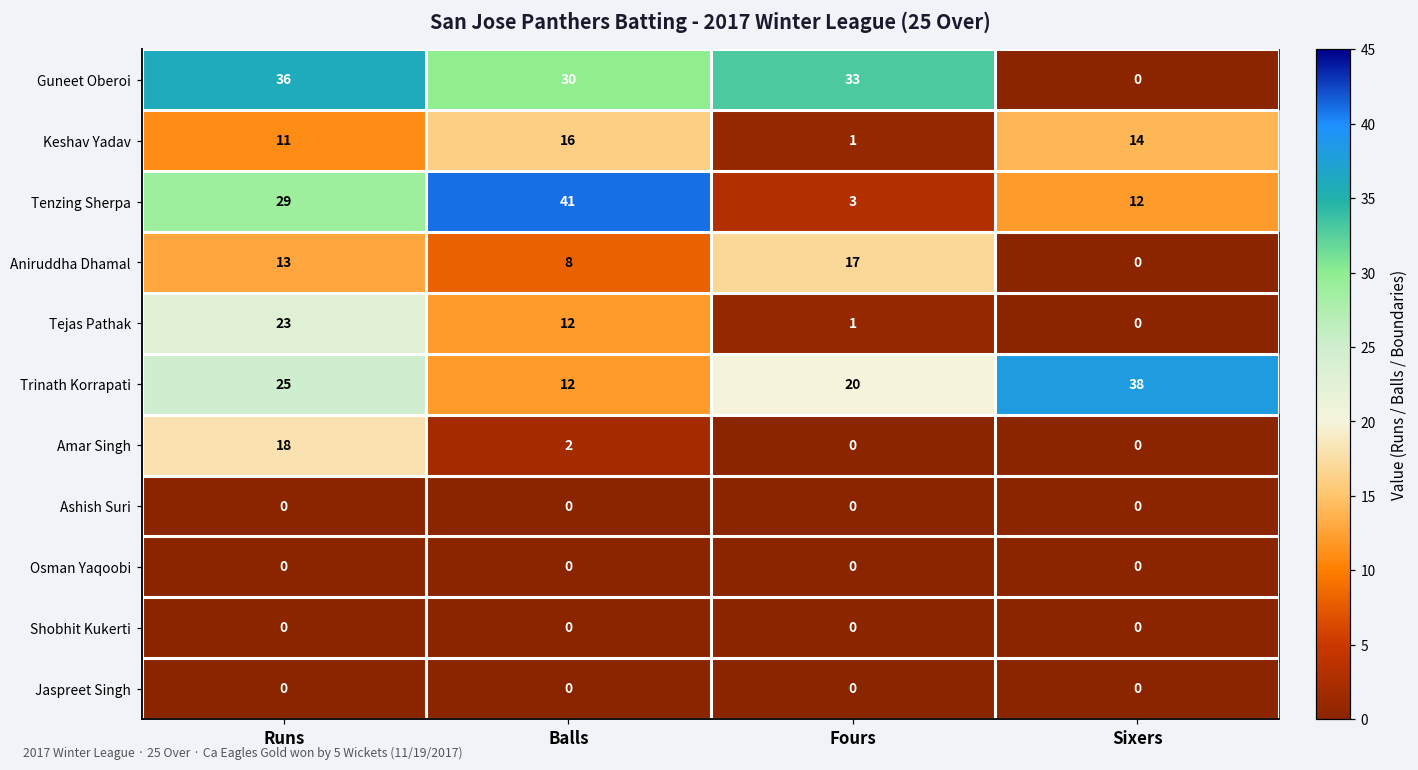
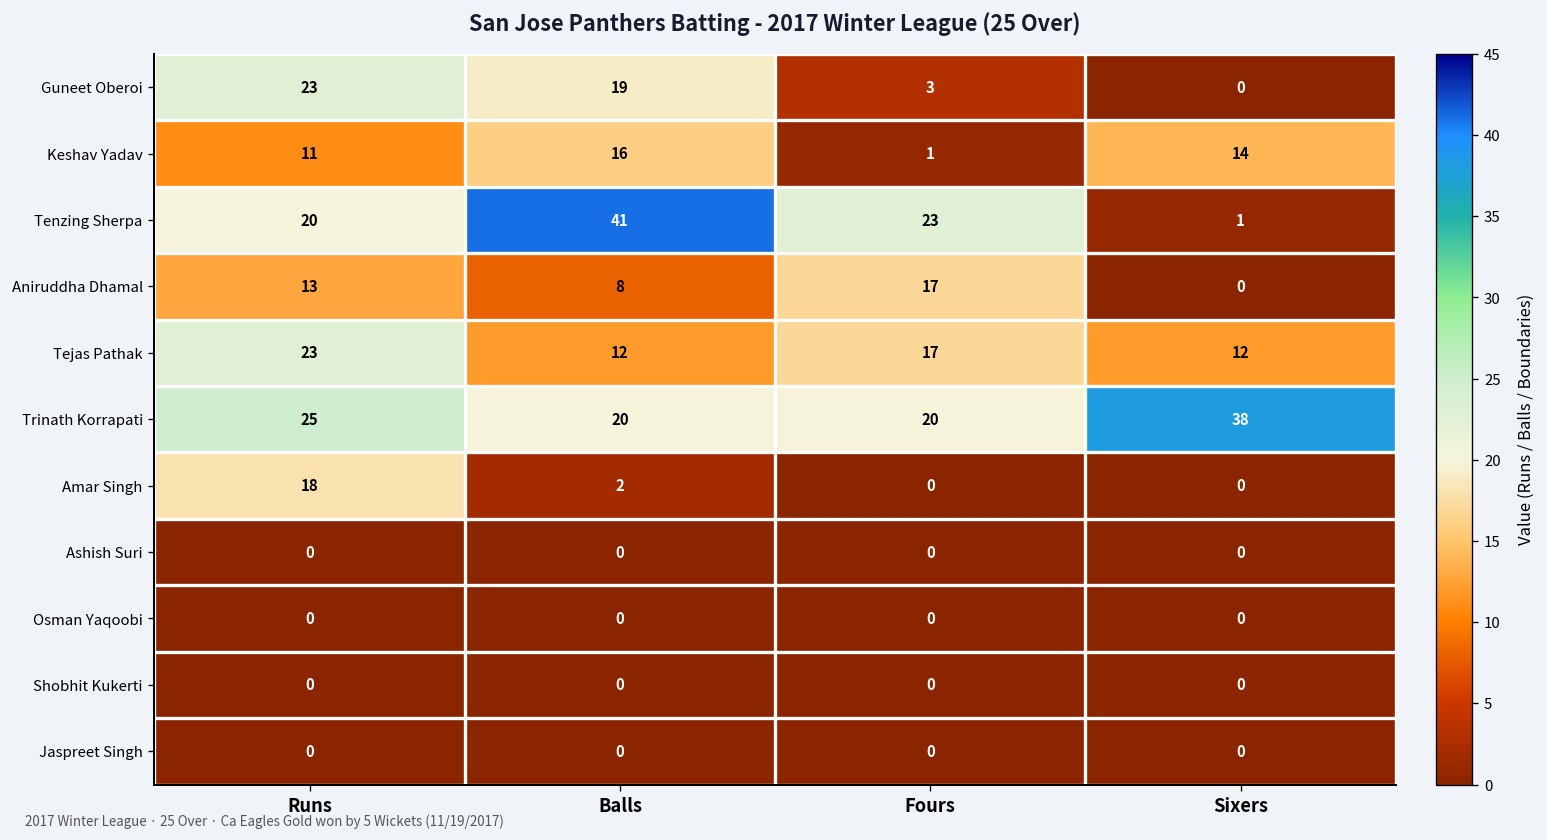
Guneet Oberoi, Runs: 36 -> 23
Guneet Oberoi, Balls: 30 -> 19
Guneet Oberoi, Fours: 33 -> 3
Tenzing Sherpa, Runs: 29 -> 20
Tenzing Sherpa, Fours: 3 -> 23
Tenzing Sherpa, Sixers: 12 -> 1
Tejas Pathak, Fours: 1 -> 17
Tejas Pathak, Sixers: 0 -> 12
Trinath Korrapati, Balls: 12 -> 20
